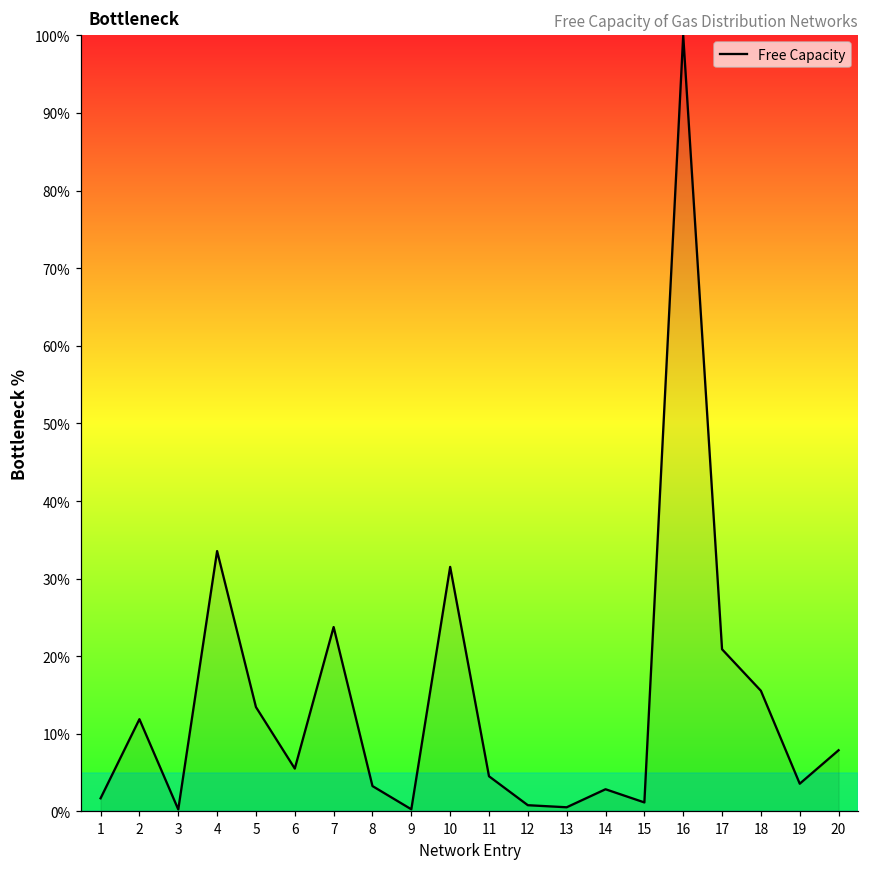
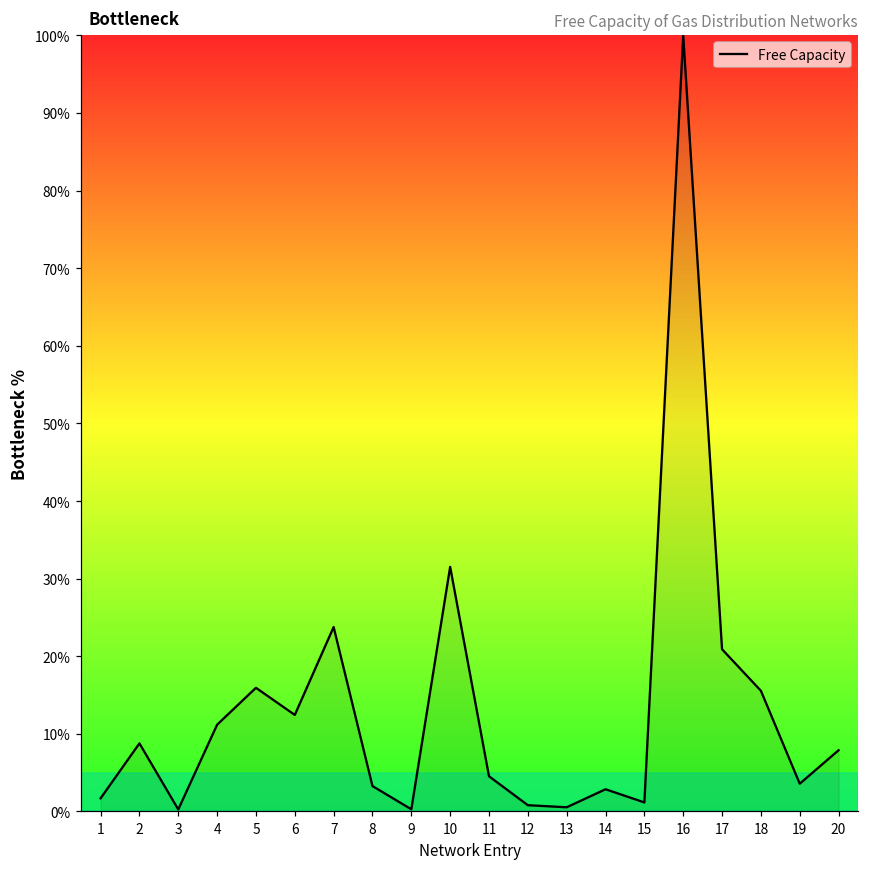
2: 12% -> 9%
4: 34% -> 11%
5: 13% -> 16%
6: 6% -> 12%
